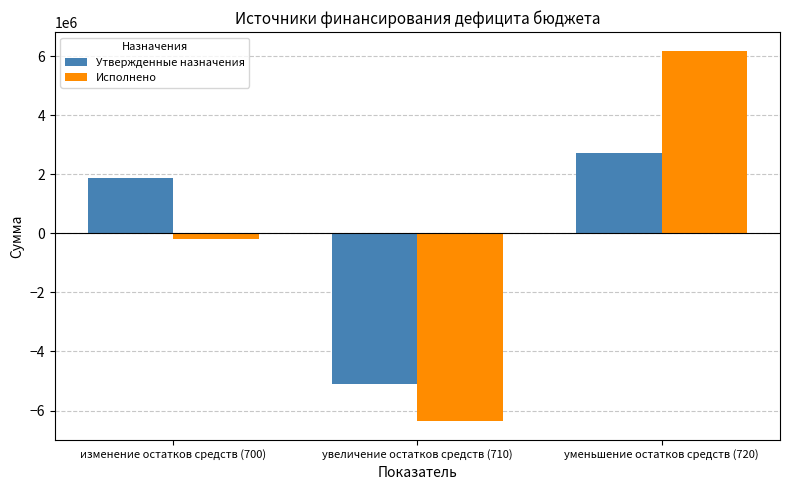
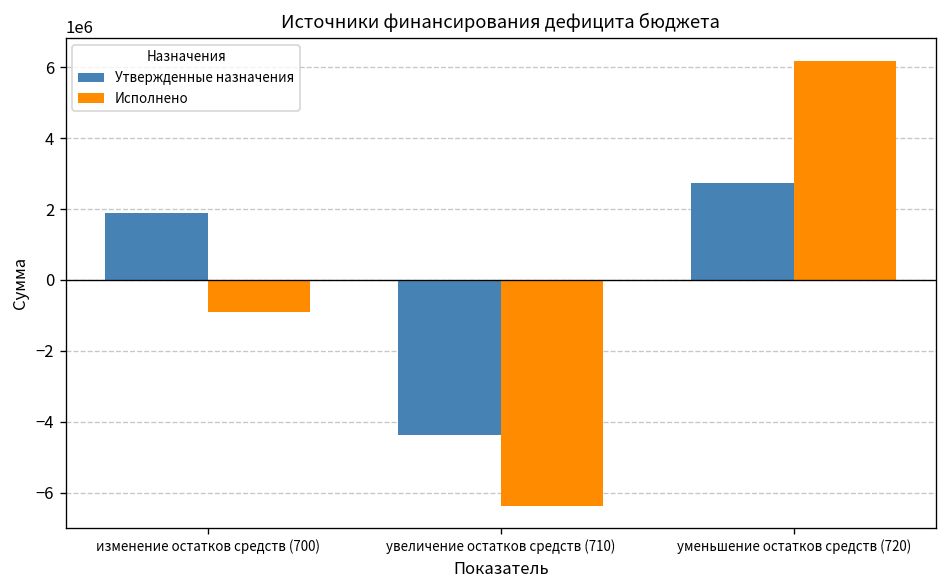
Исполнено, изменение остатков средств (700): -200000 -> -900000
Утвержденные назначения, увеличение остатков средств (710): -5100000 -> -4400000
